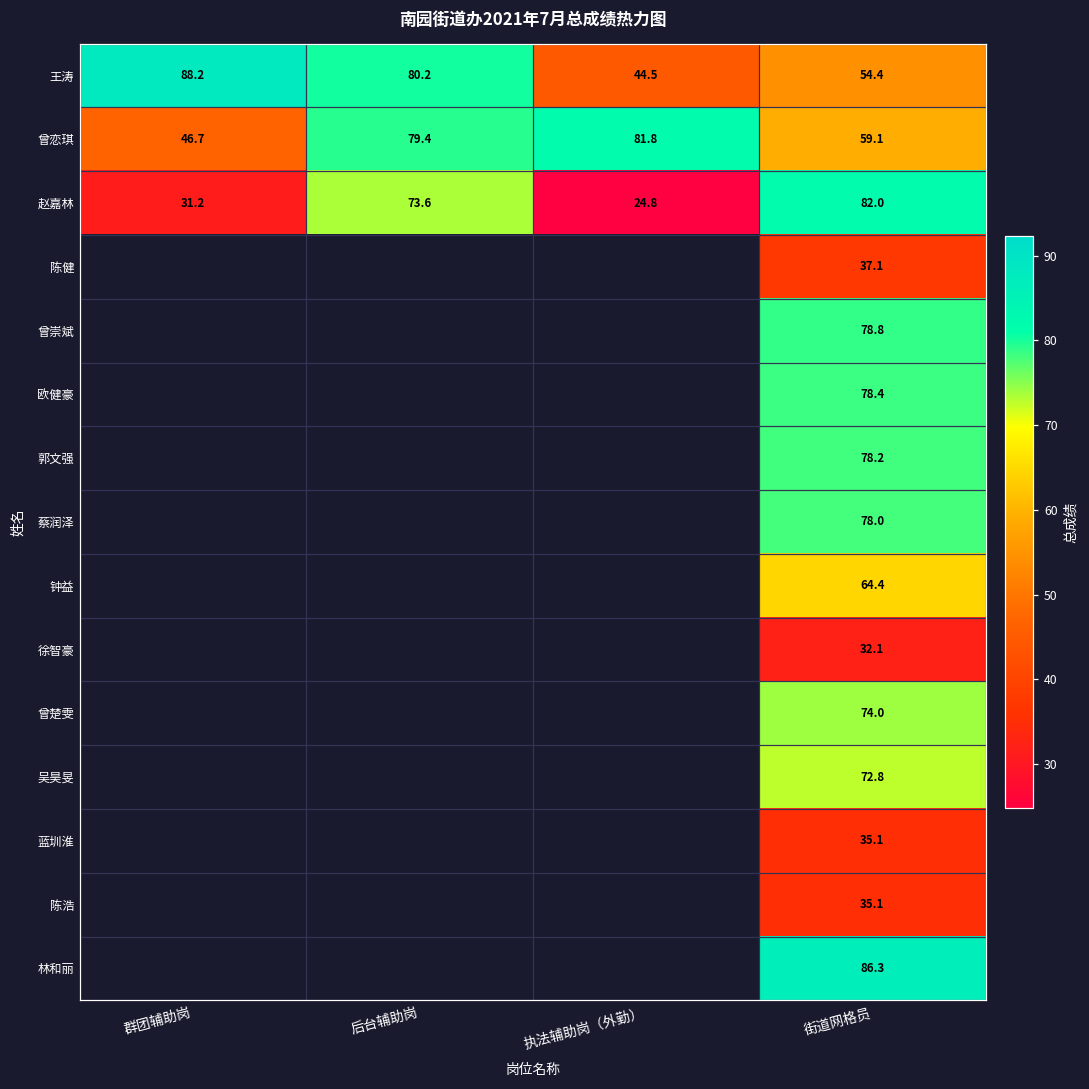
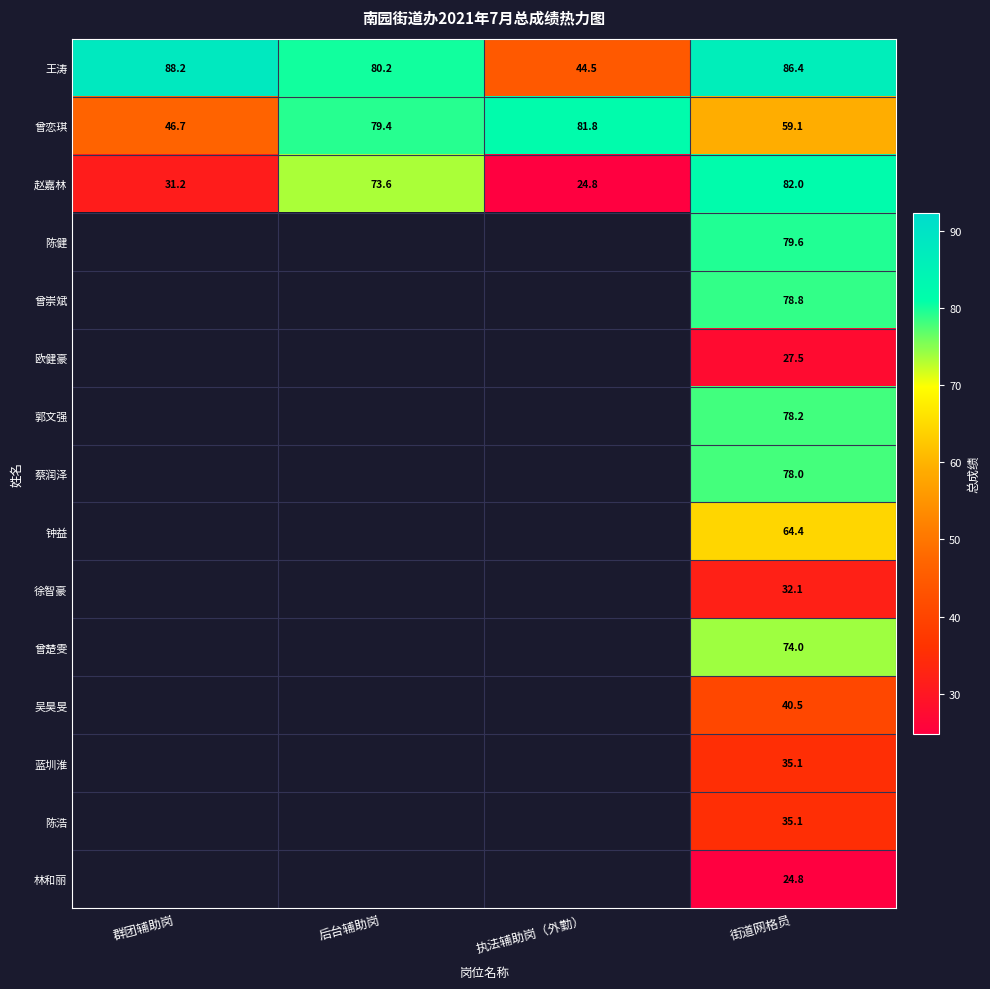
王涛, 街道网格员: 54.4 -> 86.4
陈健, 街道网格员: 37.1 -> 79.6
欧健豪, 街道网格员: 78.4 -> 27.5
吴昊旻, 街道网格员: 72.8 -> 40.5
林和丽, 街道网格员: 86.3 -> 24.8
